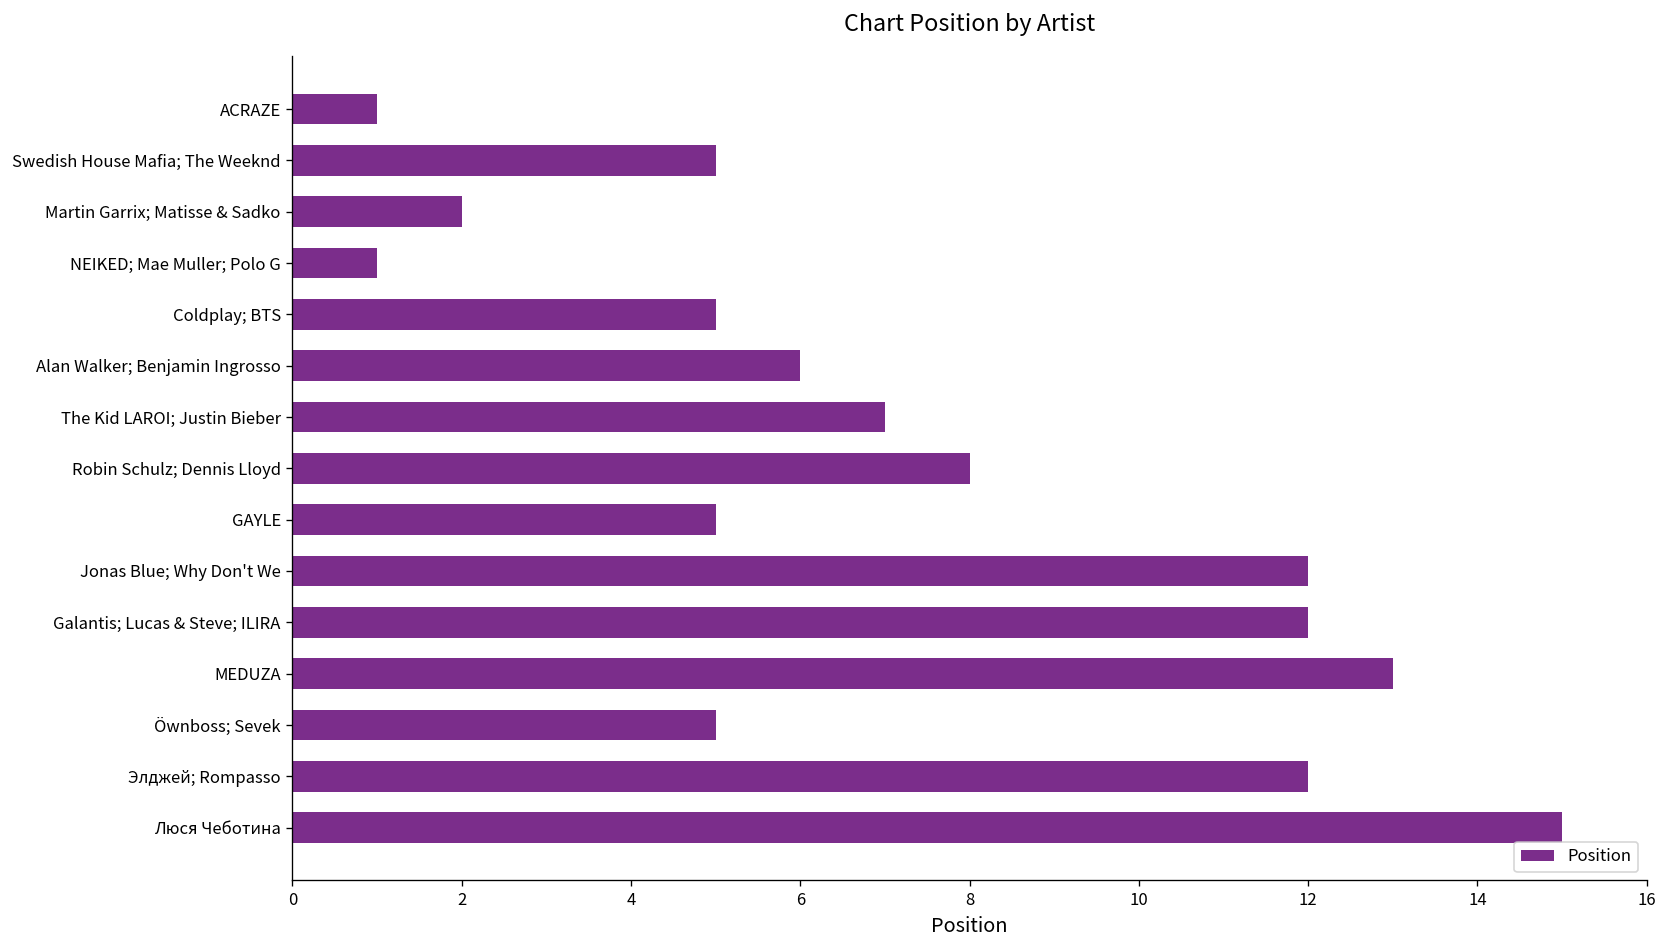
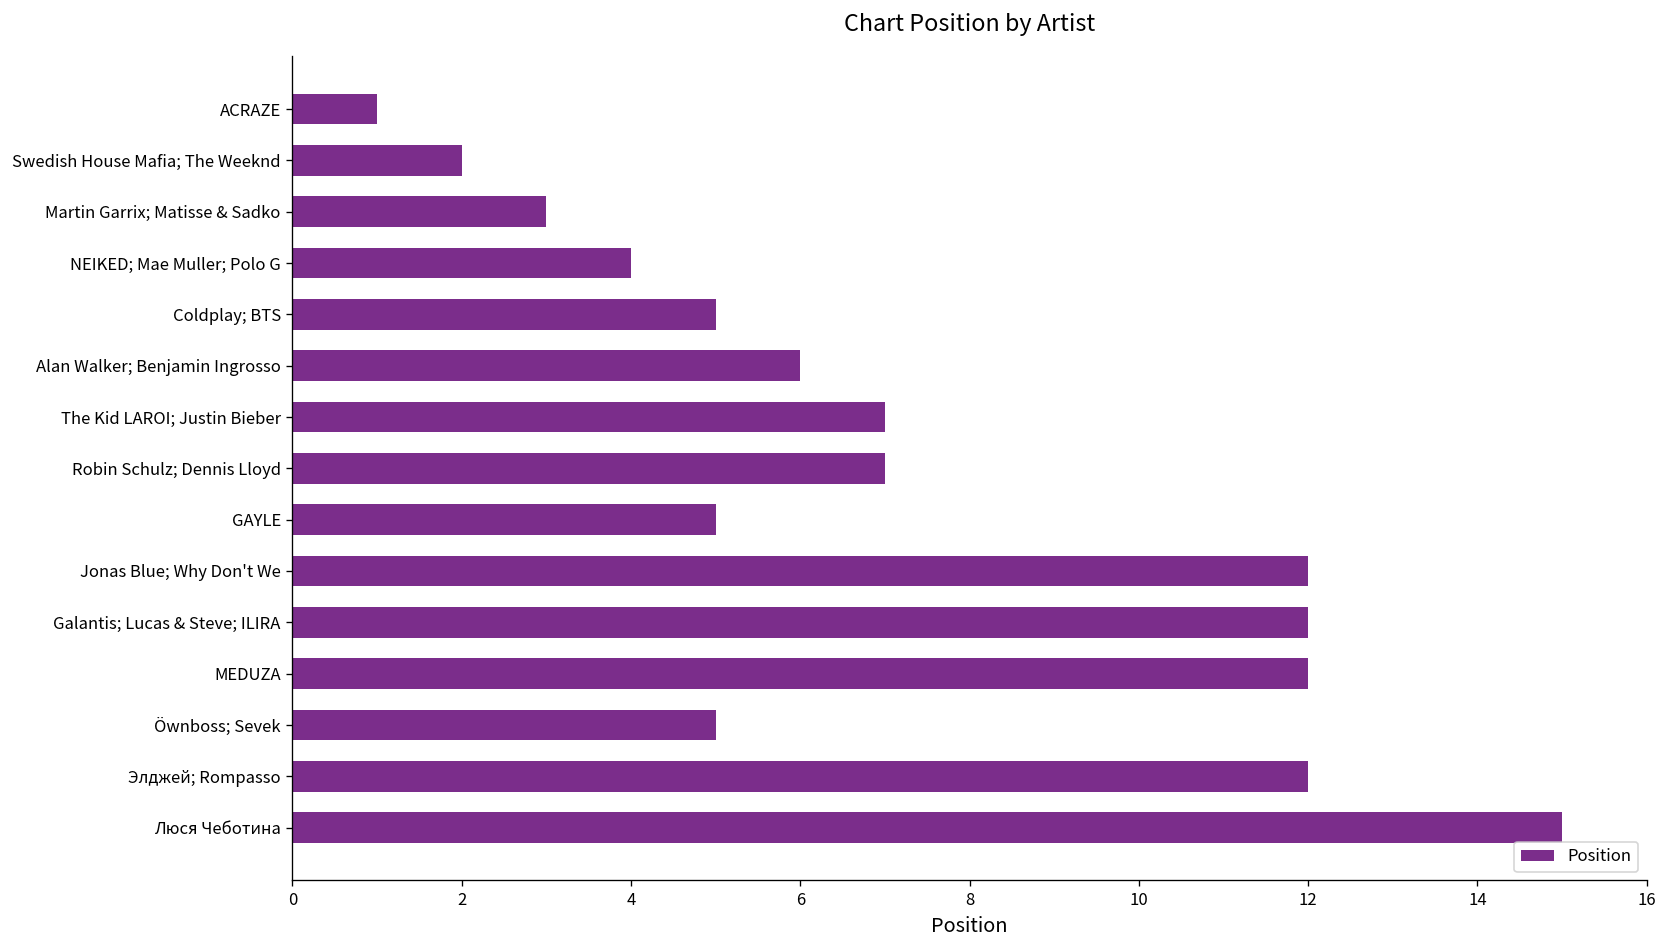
Swedish House Mafia; The Weeknd: 5 -> 2
Martin Garrix; Matisse & Sadko: 2 -> 3
NEIKED; Mae Muller; Polo G: 1 -> 4
Robin Schulz; Dennis Lloyd: 8 -> 7
MEDUZA: 13 -> 12
